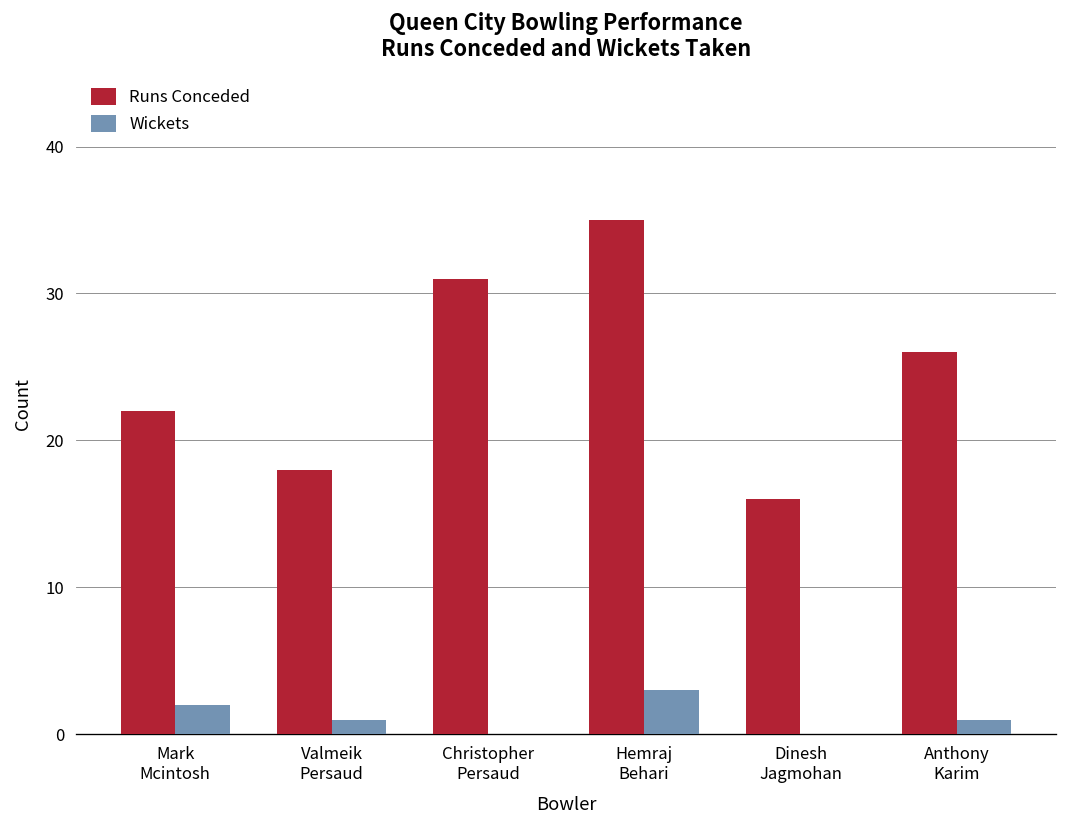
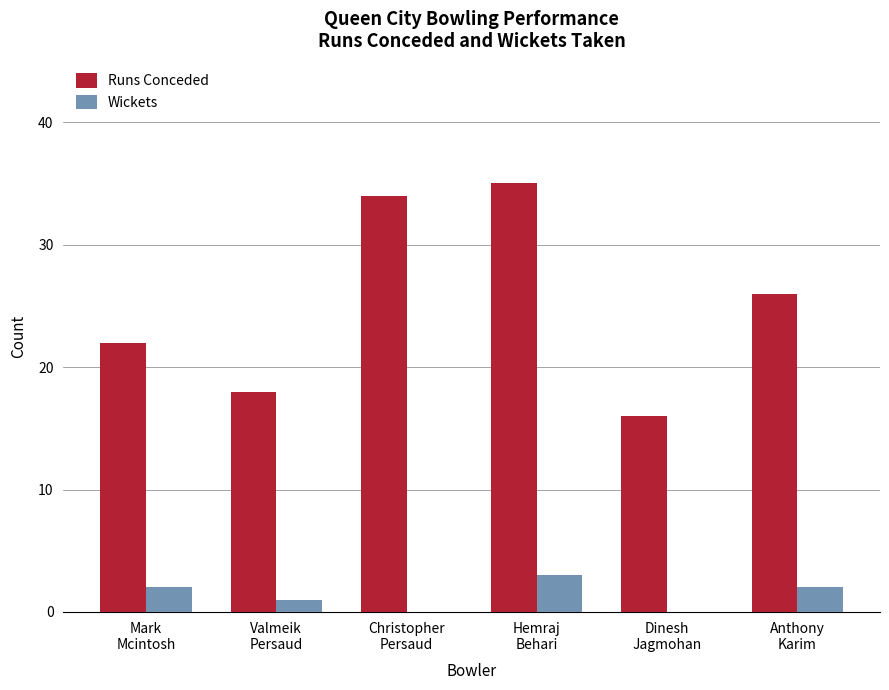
Runs Conceded, Christopher Persaud: 31 -> 34
Wickets, Anthony Karim: 1 -> 2
